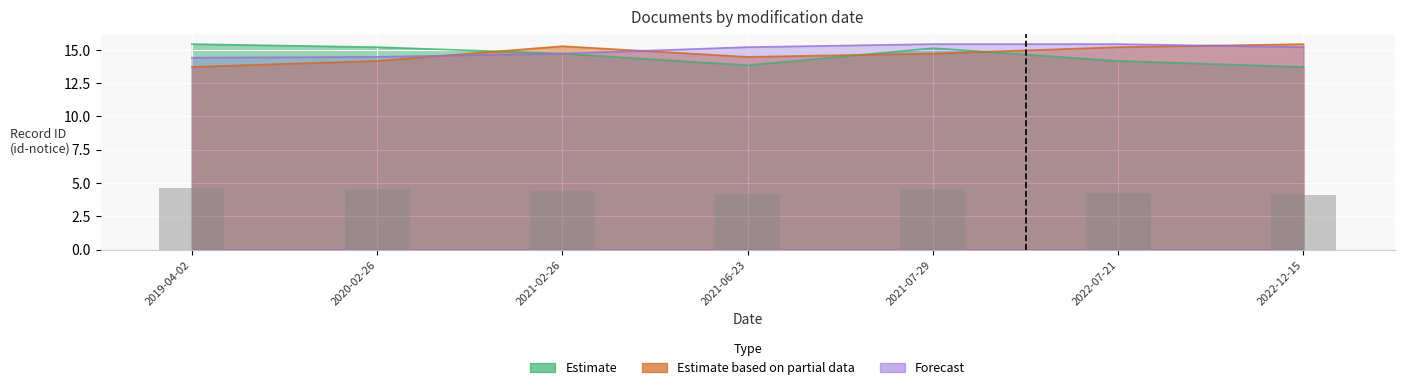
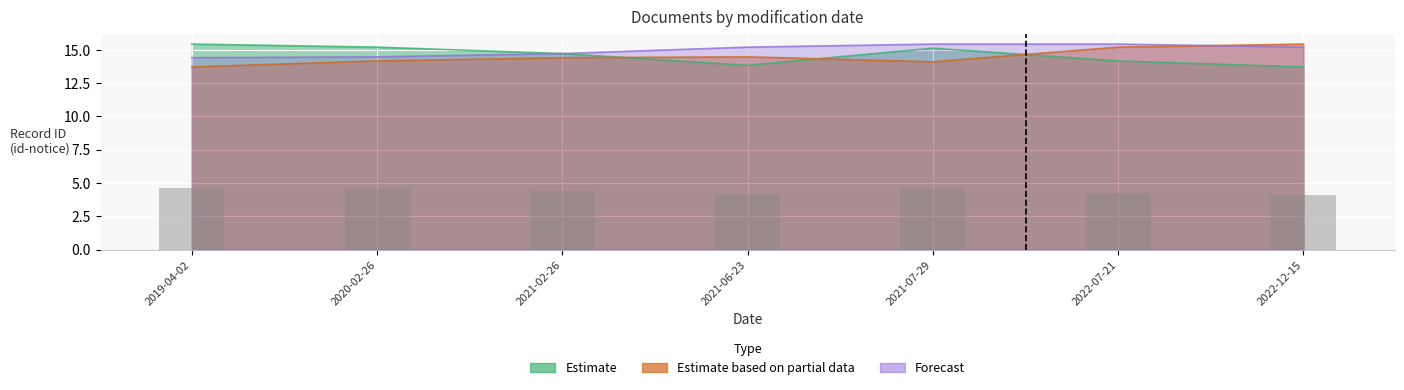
Estimate based on partial data, 2021-02-26: 15.3 -> 14.4
Estimate based on partial data, 2021-07-29: 14.7 -> 14.1
